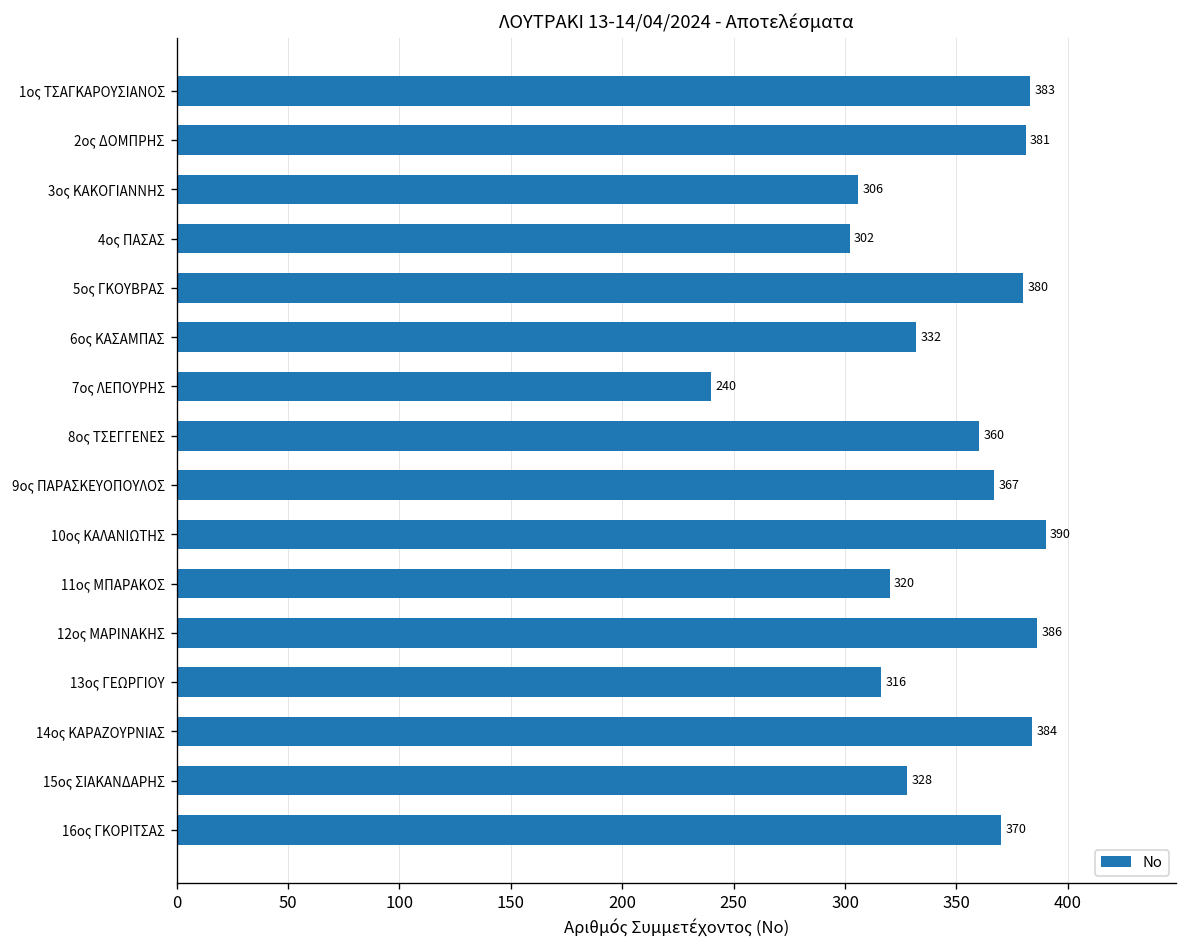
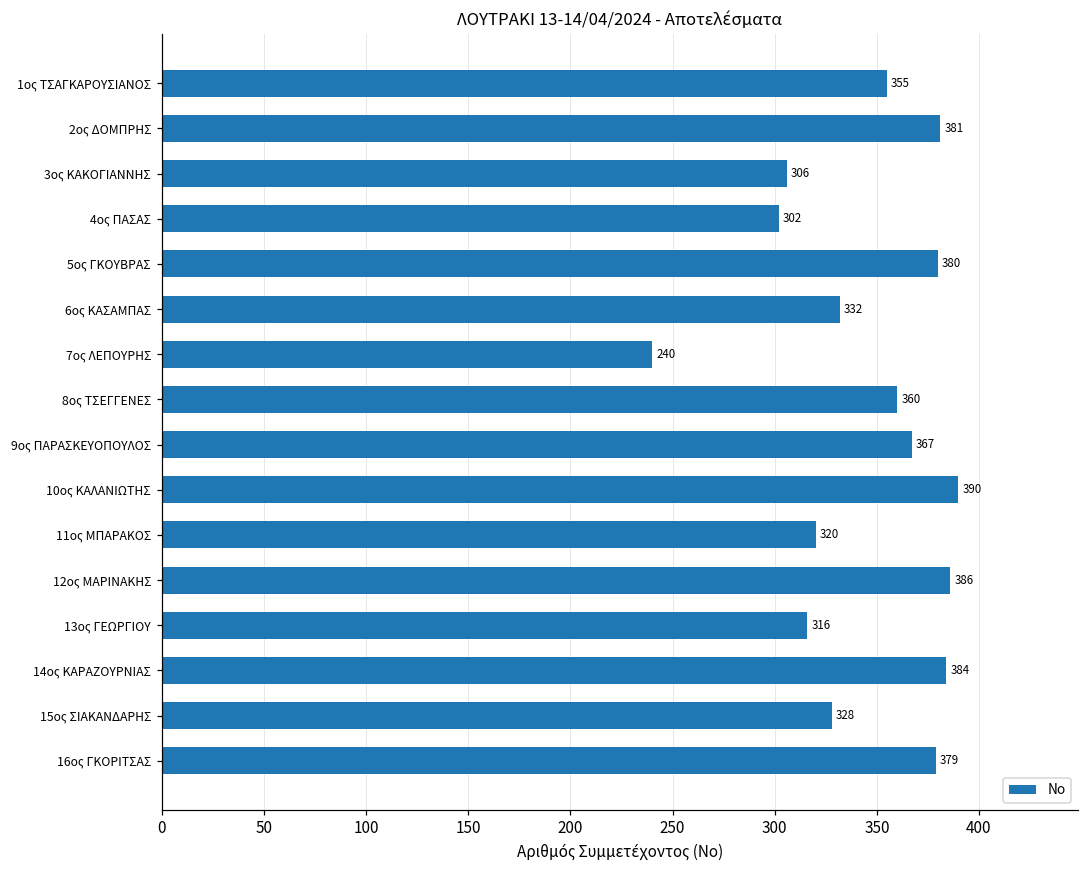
1ος ΤΣΑΓΚΑΡΟΥΣΙΑΝΟΣ: 383 -> 355
16ος ΓΚΟΡΙΤΣΑΣ: 370 -> 379
